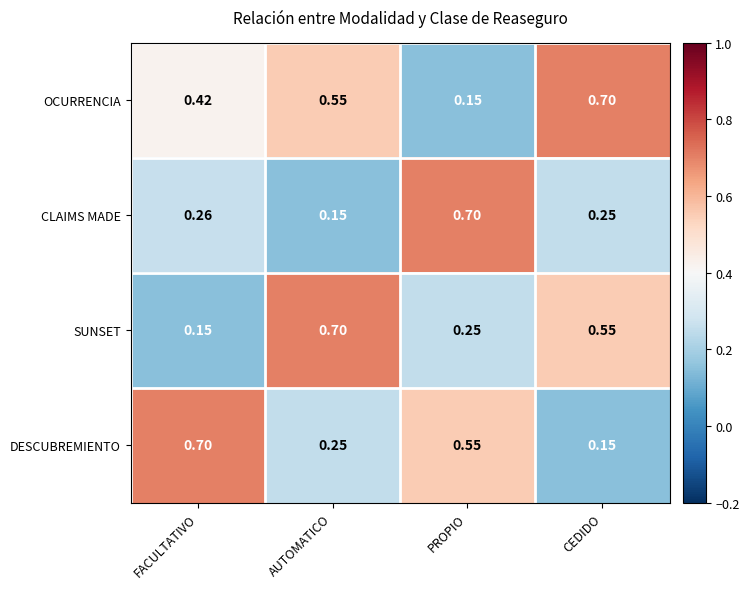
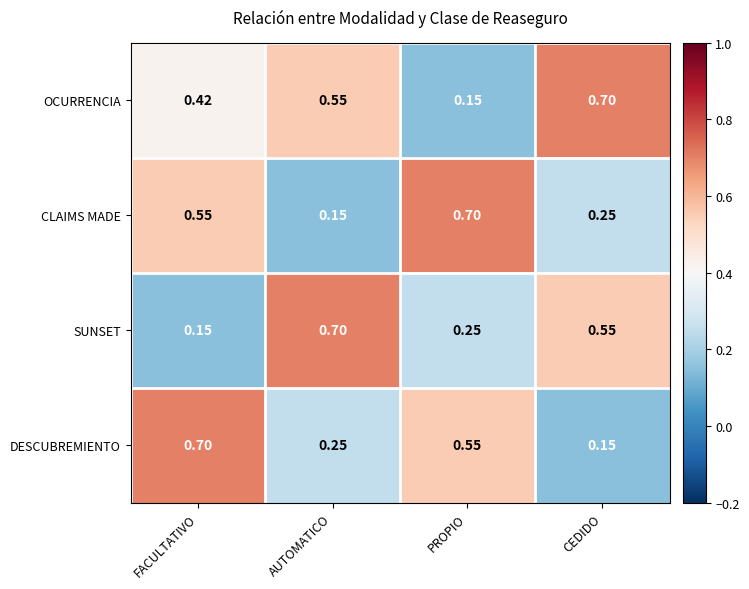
CLAIMS MADE, FACULTATIVO: 0.26 -> 0.55
